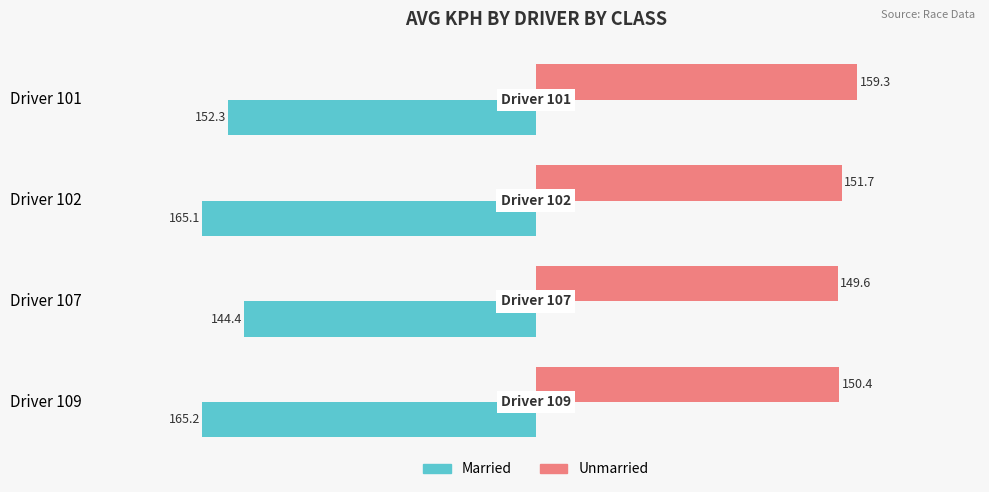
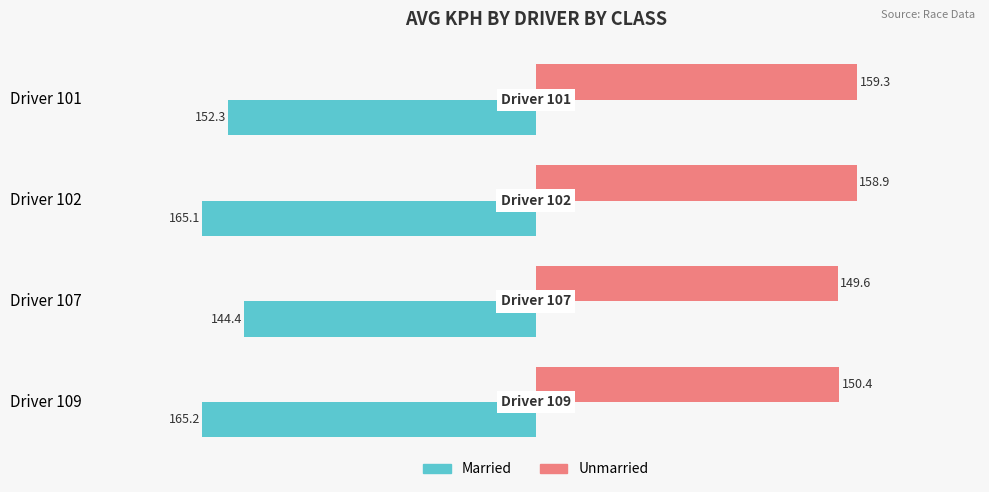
Unmarried, Driver 102: 151.7 -> 158.9
